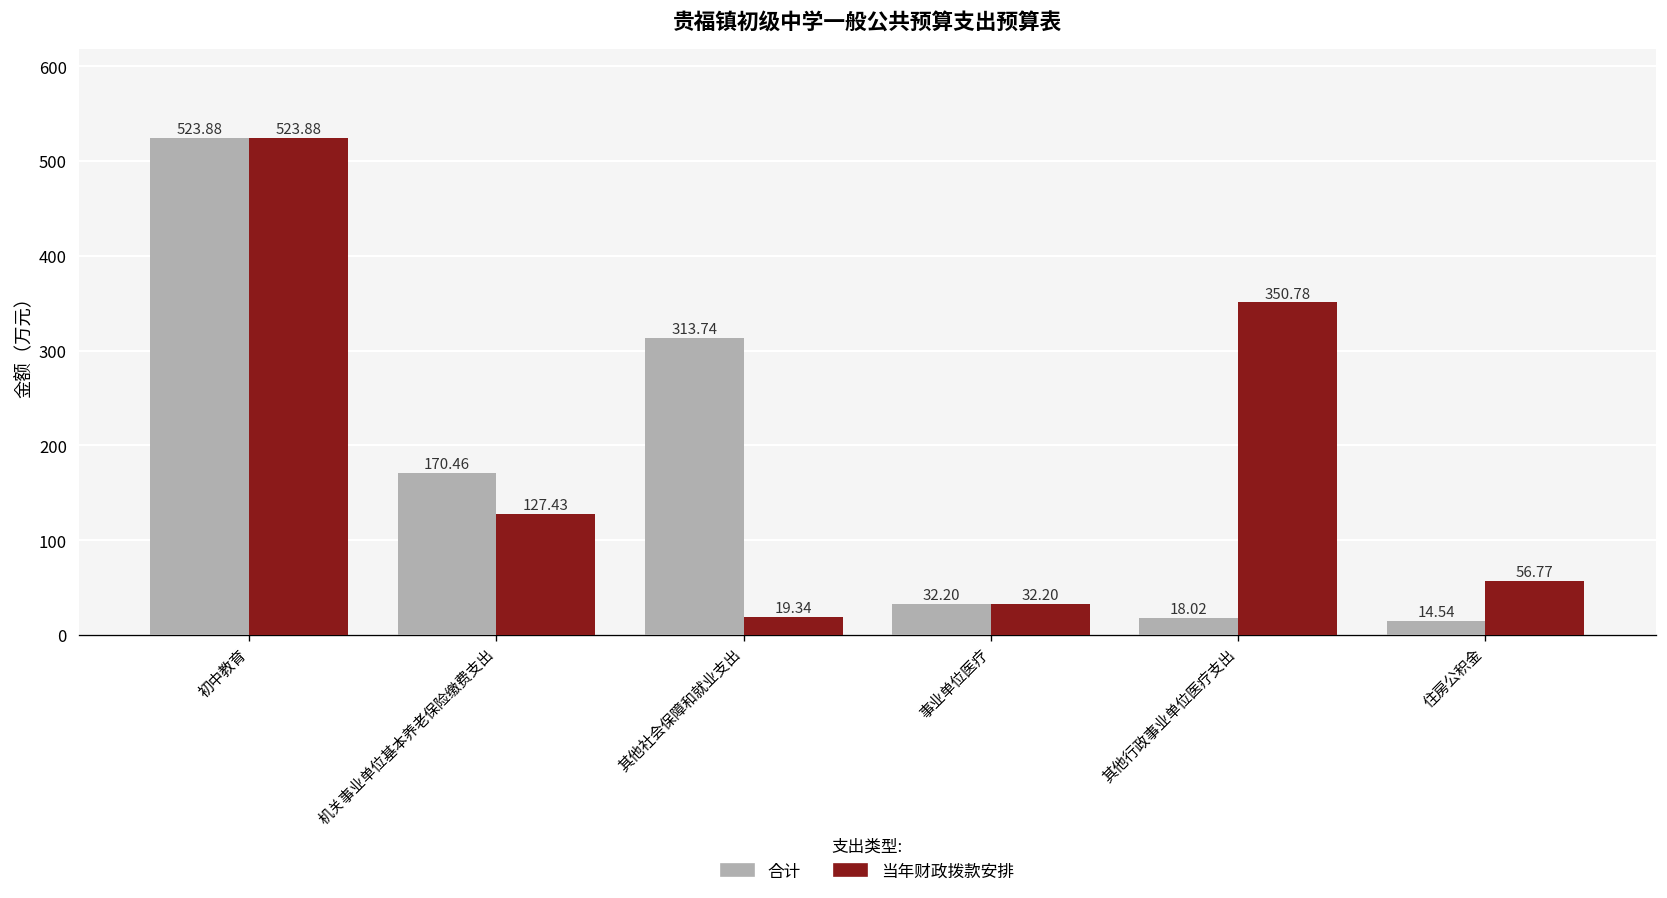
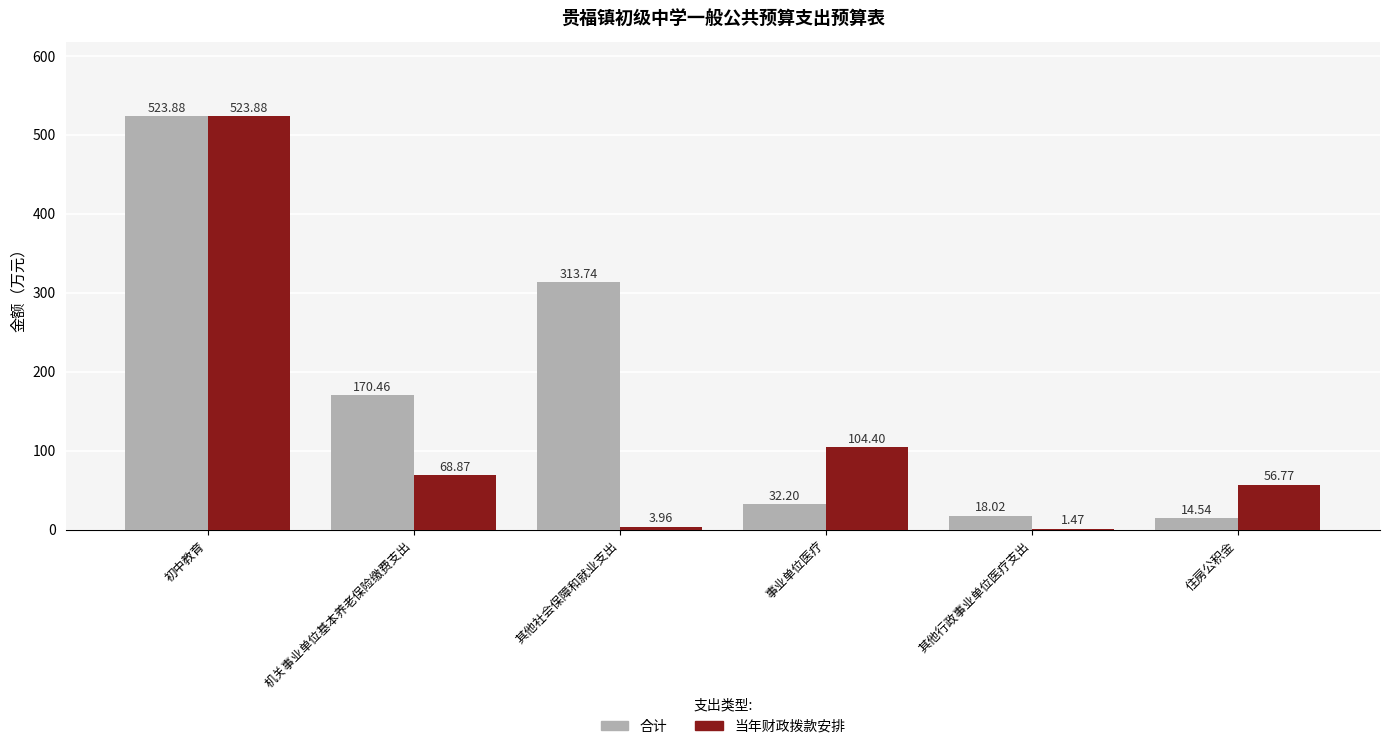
当年财政拨款安排, 机关事业单位基本养老保险缴费支出: 127.43 -> 68.87
当年财政拨款安排, 其他社会保障和就业支出: 19.34 -> 3.96
当年财政拨款安排, 事业单位医疗: 32.20 -> 104.40
当年财政拨款安排, 其他行政事业单位医疗支出: 350.78 -> 1.47
